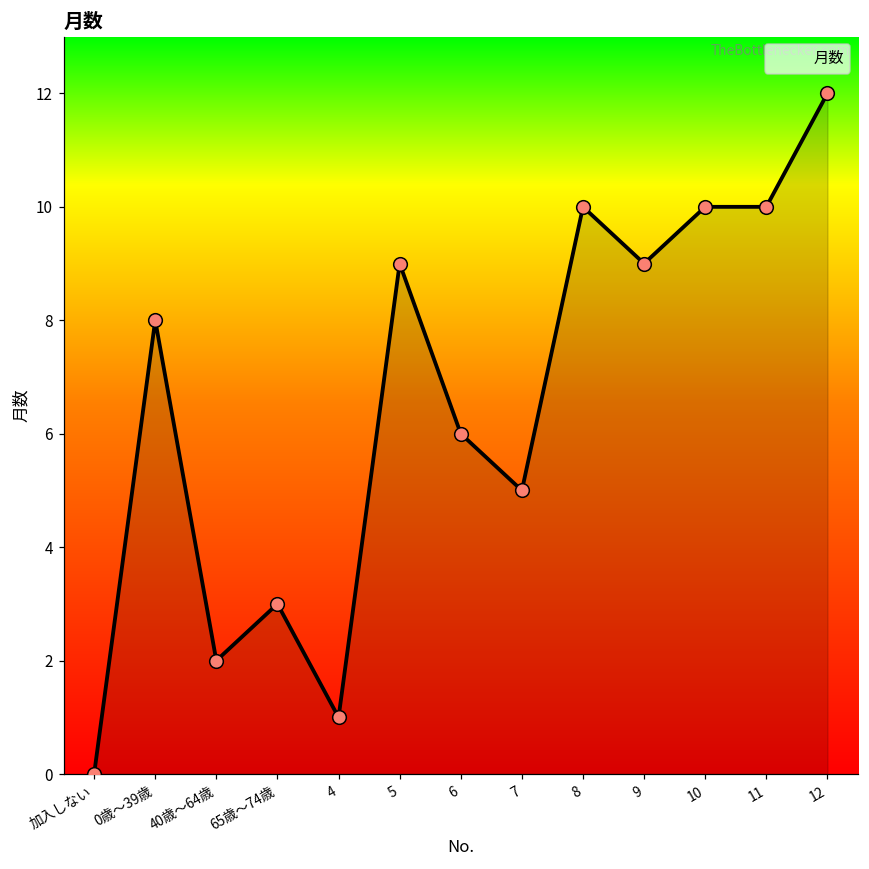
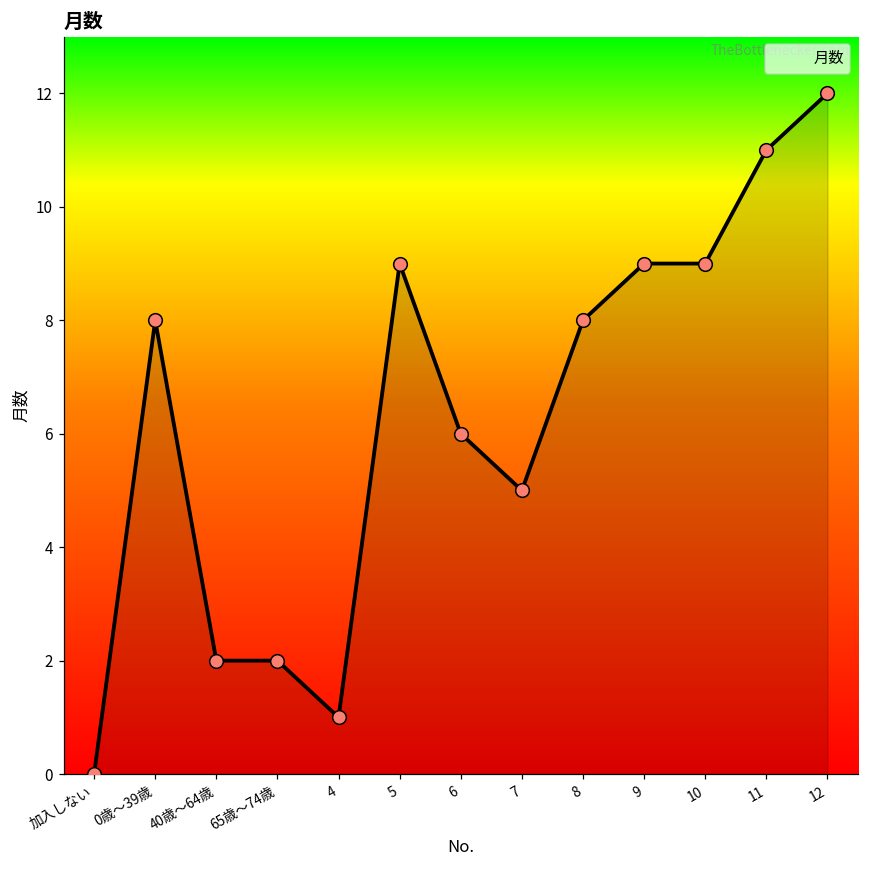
65歳～74歳: 3 -> 2
8: 10 -> 8
10: 10 -> 9
11: 10 -> 11
